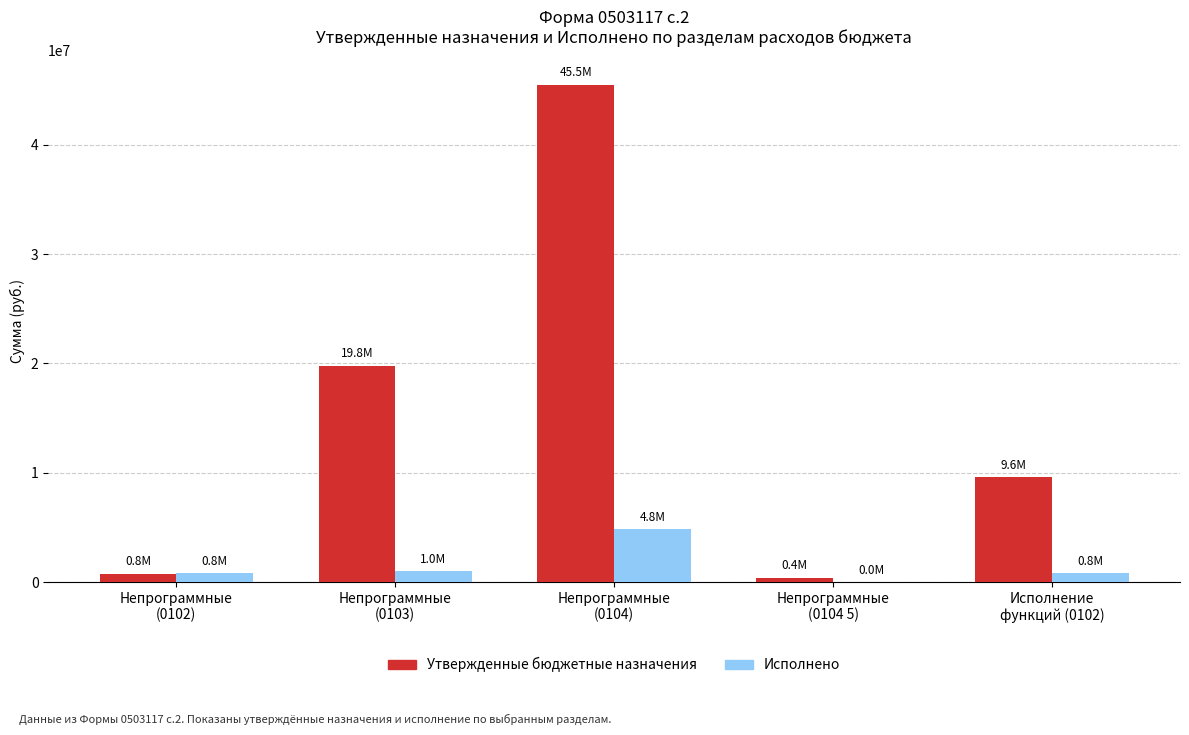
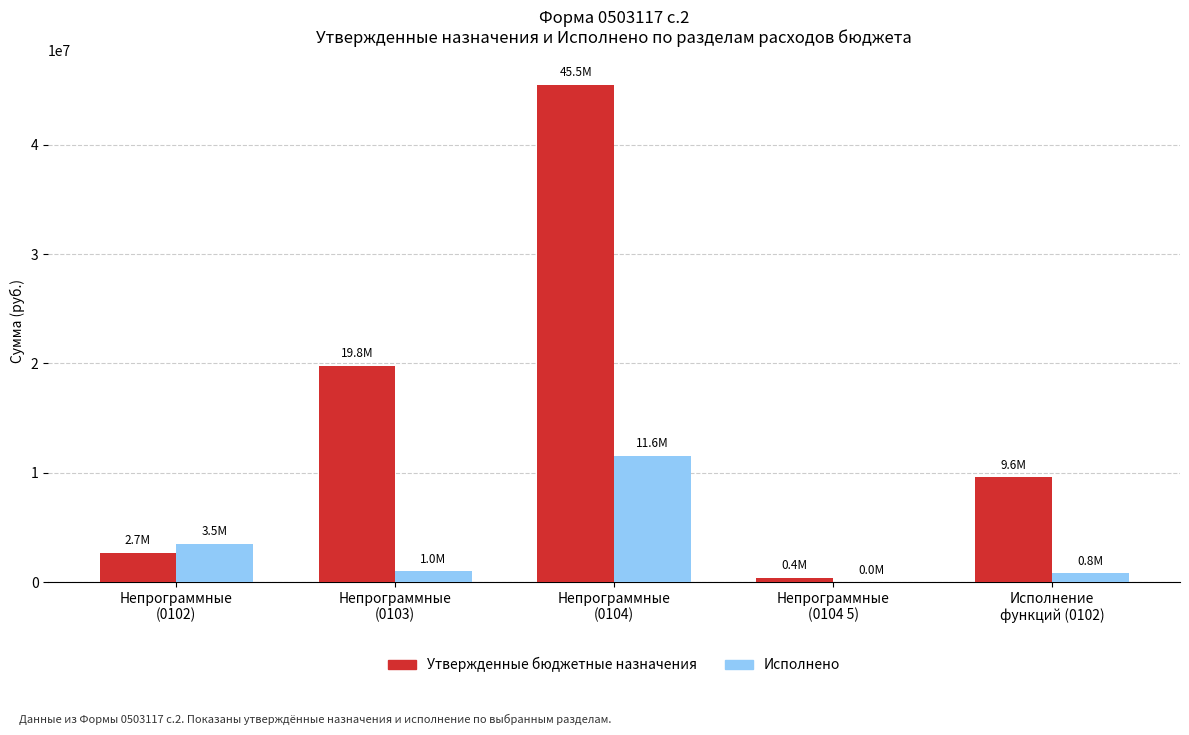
Утвержденные бюджетные назначения, Непрограммные (0102): 0.8M -> 2.7M
Исполнено, Непрограммные (0102): 0.8M -> 3.5M
Исполнено, Непрограммные (0104): 4.8M -> 11.6M
